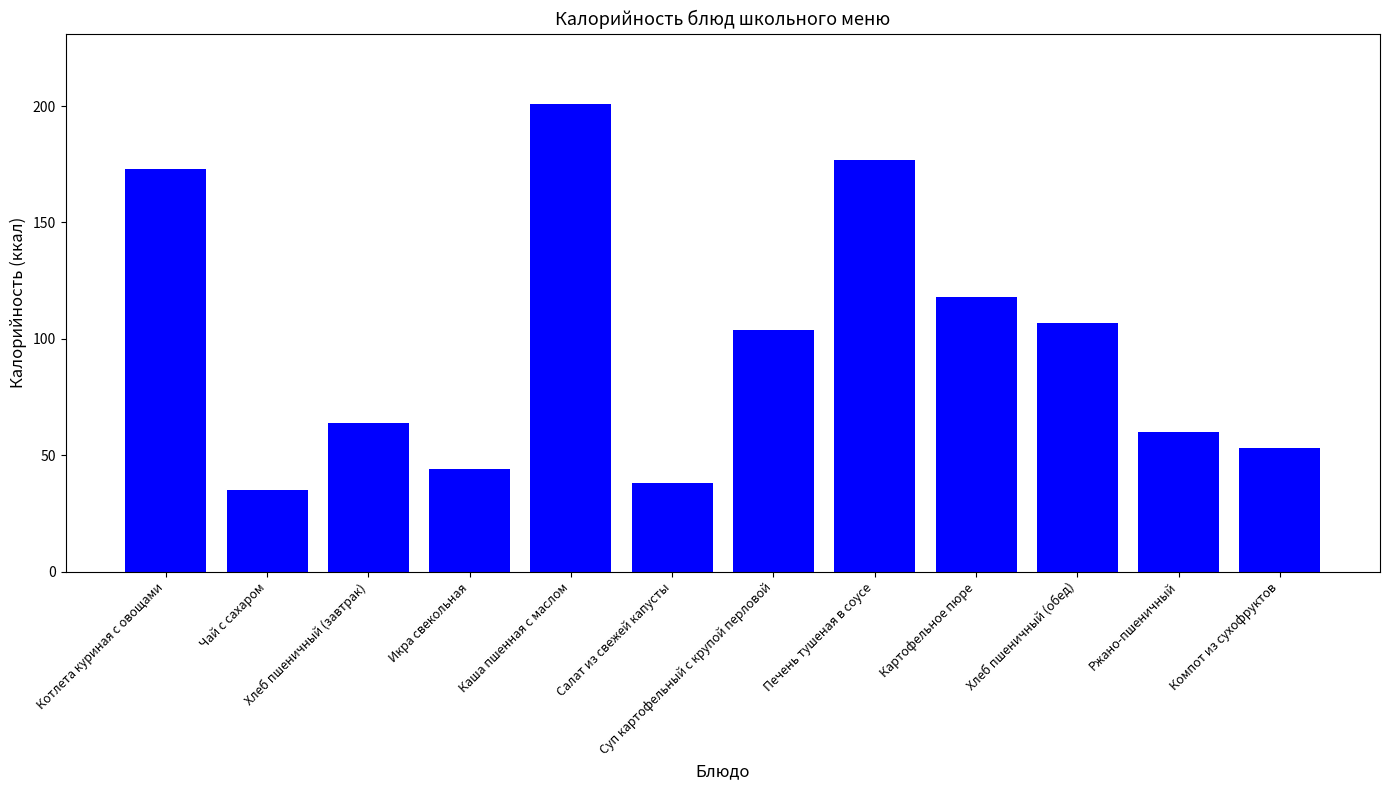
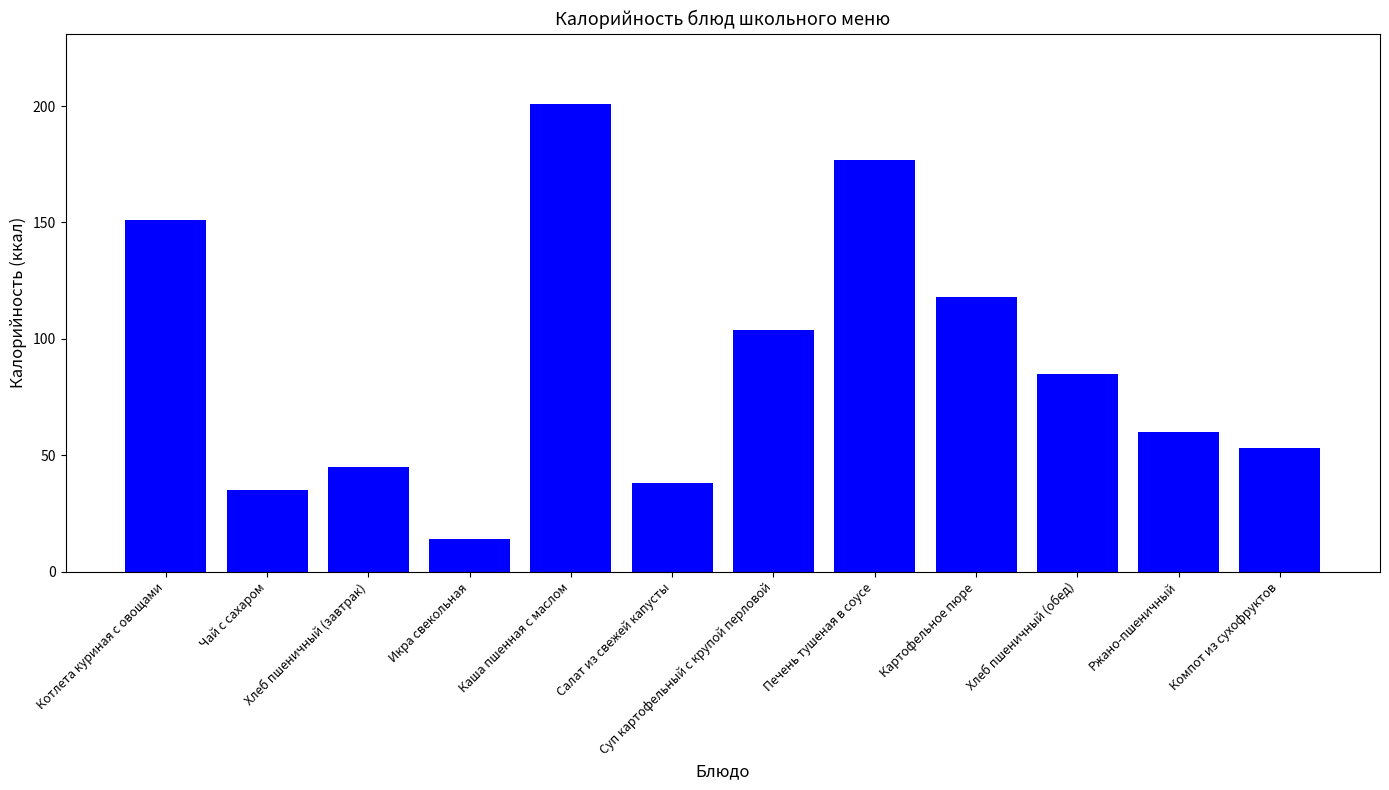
Котлета куриная с овощами: 173 -> 151
Хлеб пшеничный (завтрак): 64 -> 45
Икра свекольная: 44 -> 14
Хлеб пшеничный (обед): 107 -> 85
